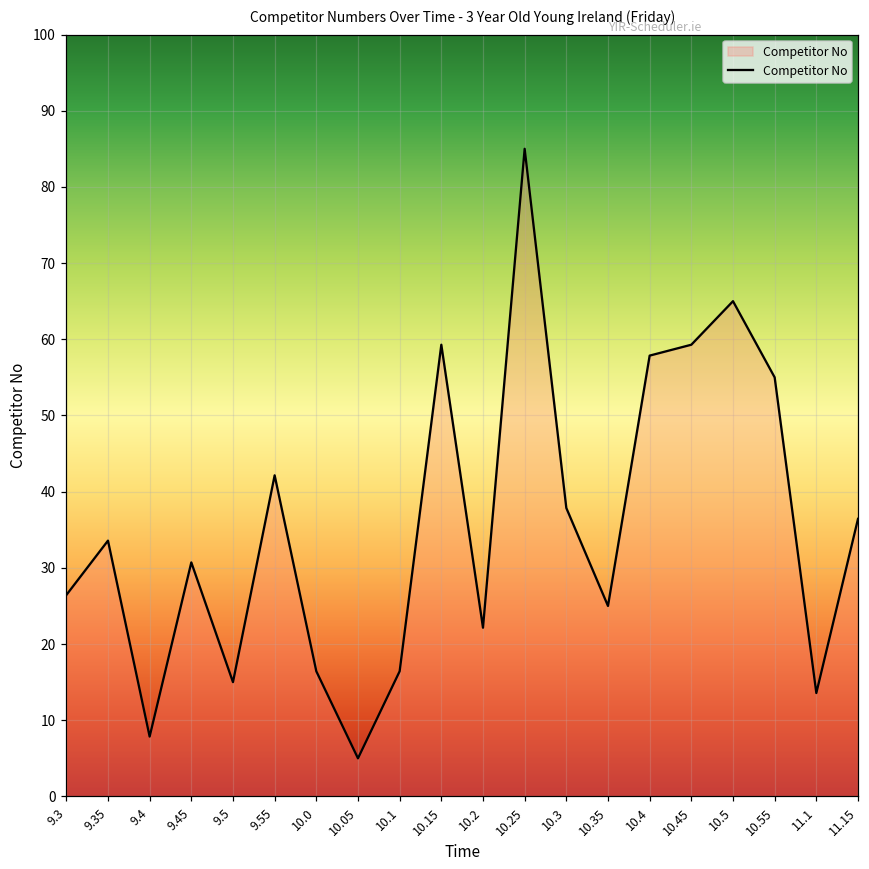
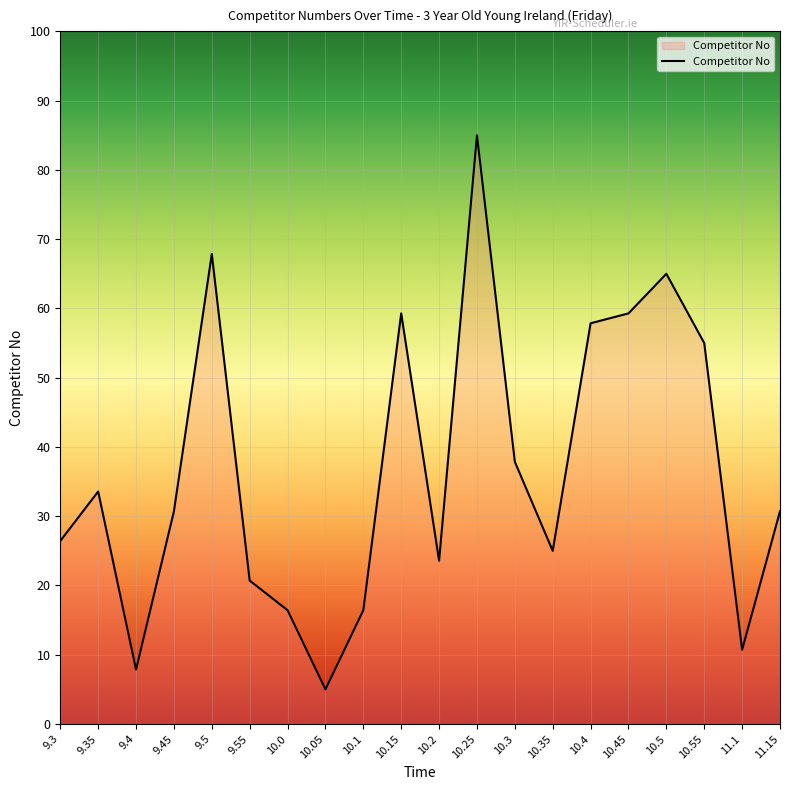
9.5: 15 -> 68
9.55: 42 -> 21
10.2: 22 -> 24
11.1: 14 -> 11
11.15: 36 -> 31
